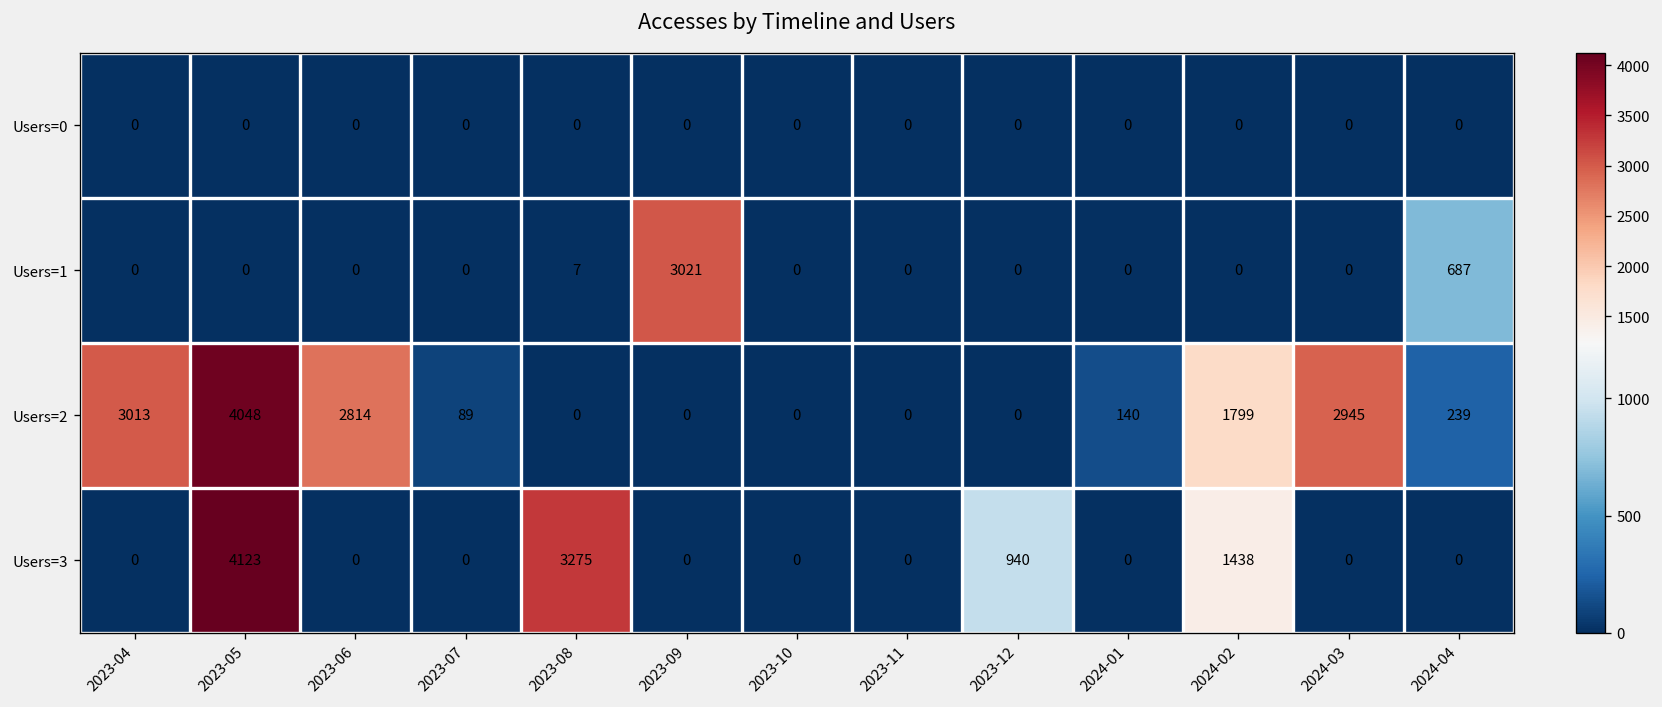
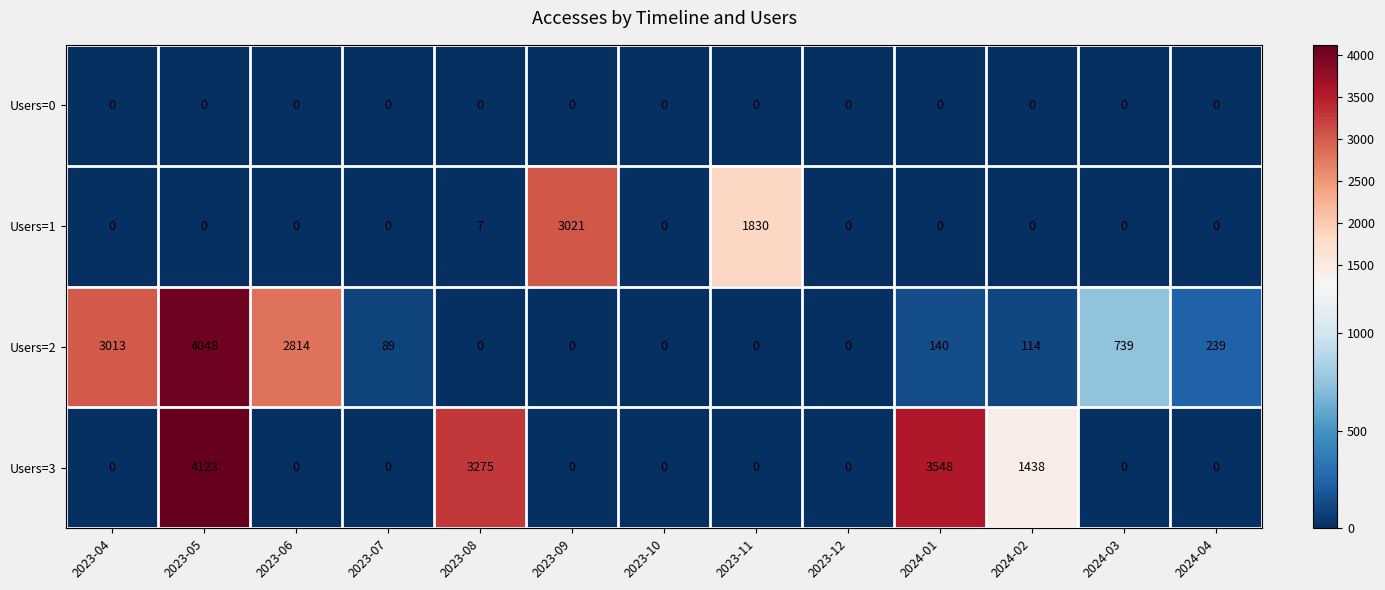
Users=1, 2023-11: 0 -> 1830
Users=1, 2024-04: 687 -> 0
Users=2, 2024-02: 1799 -> 114
Users=2, 2024-03: 2945 -> 739
Users=3, 2023-12: 940 -> 0
Users=3, 2024-01: 0 -> 3548
